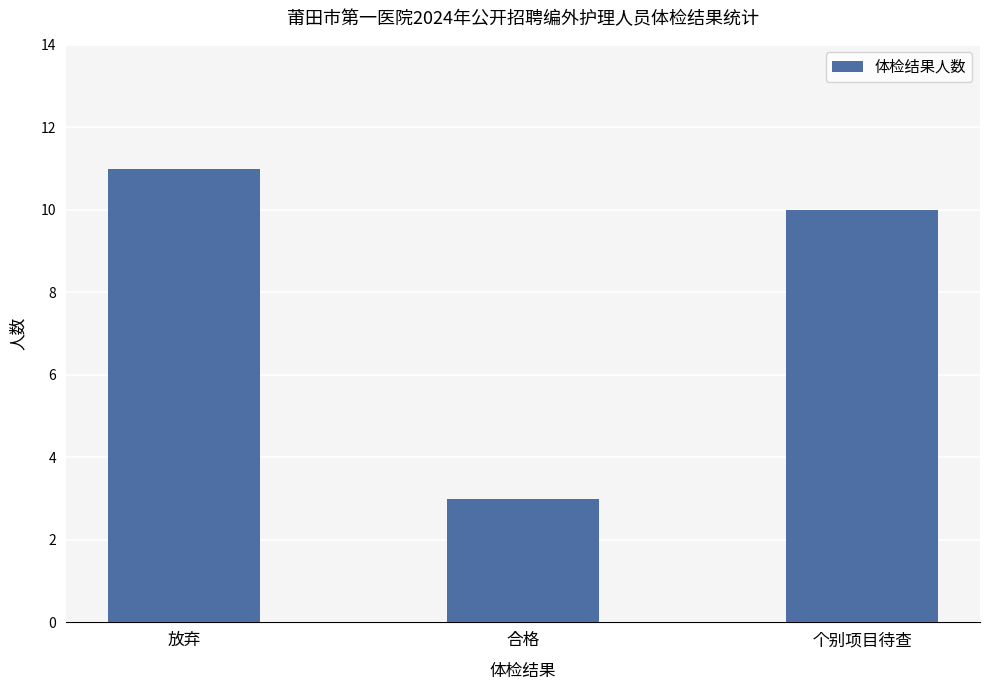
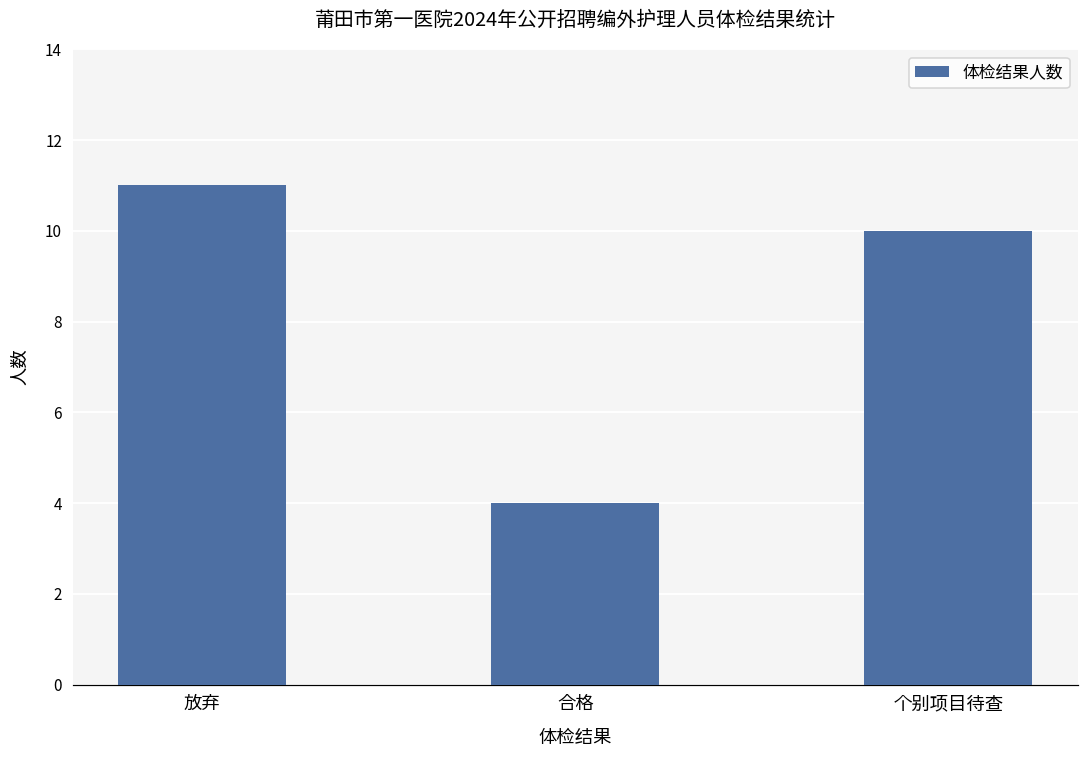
合格: 3 -> 4
